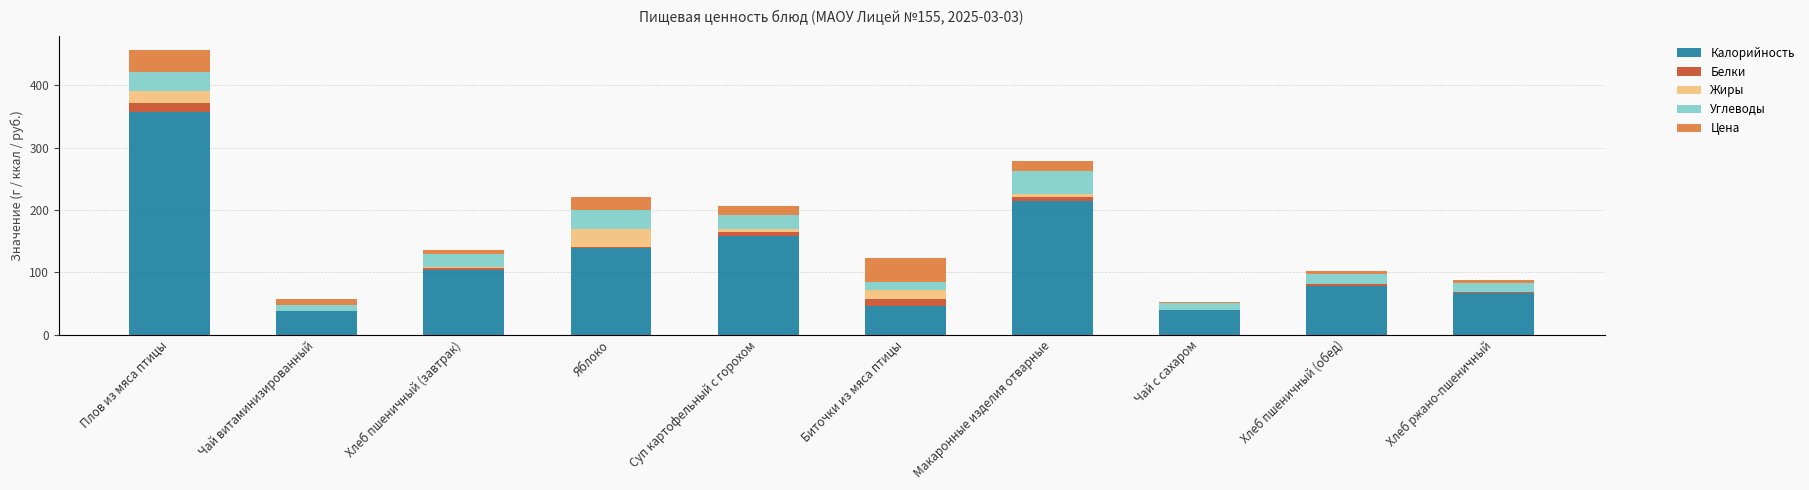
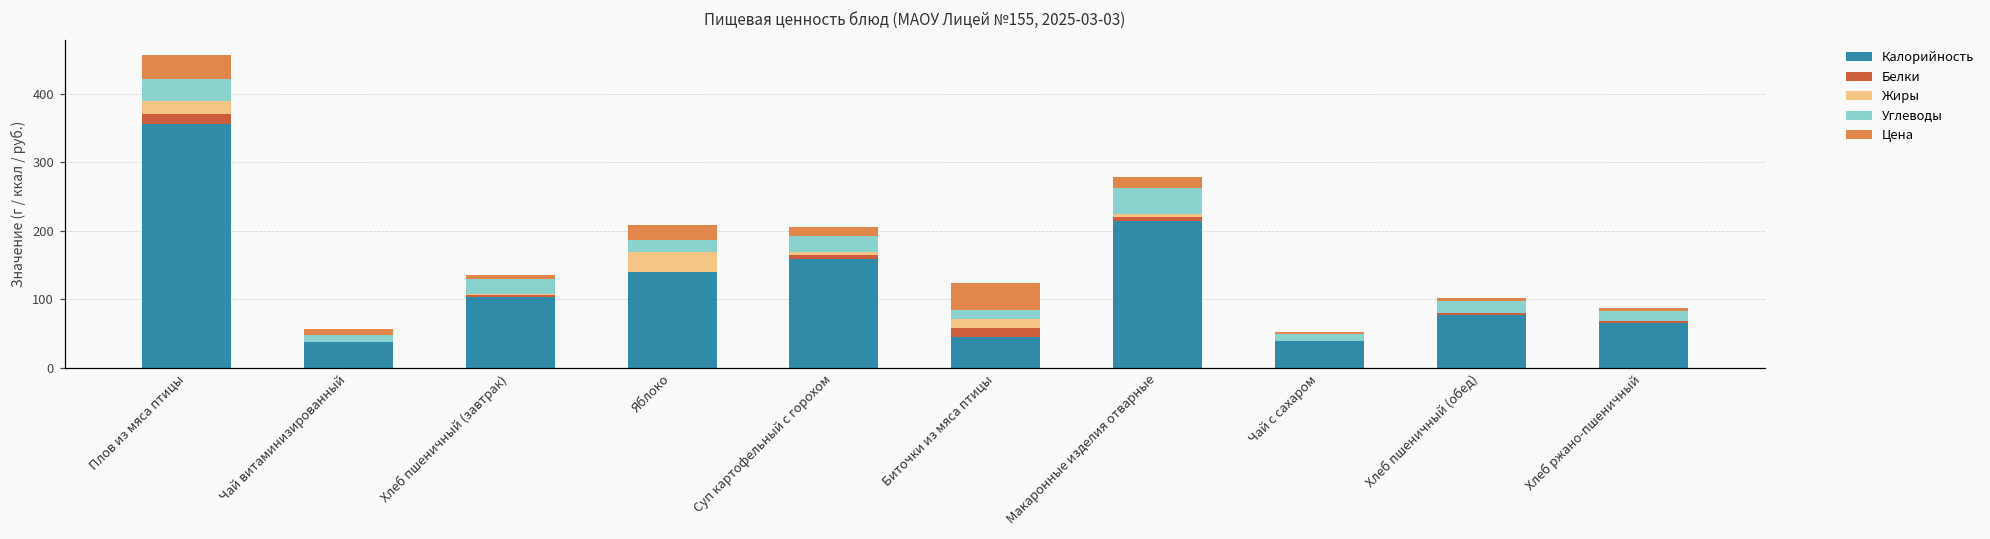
Углеводы, Яблоко: 30 -> 20
